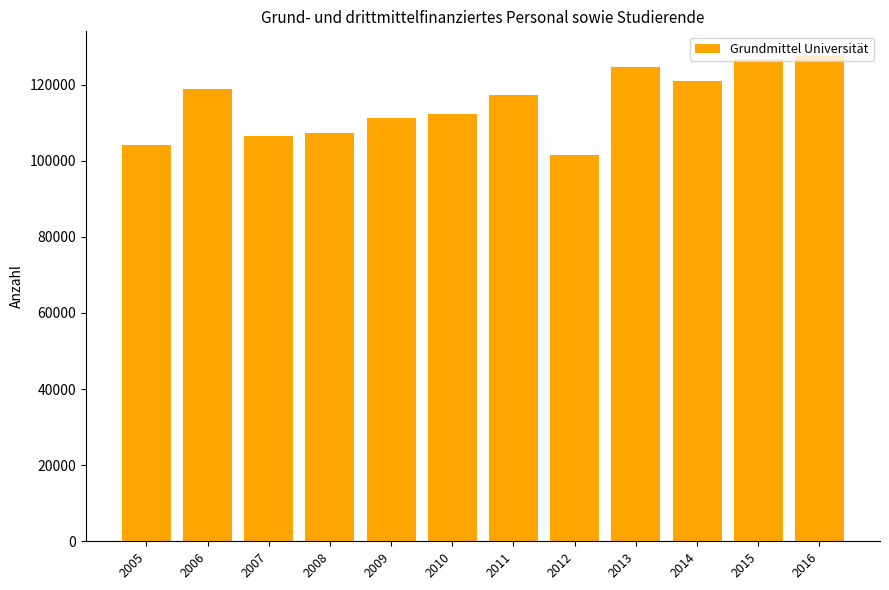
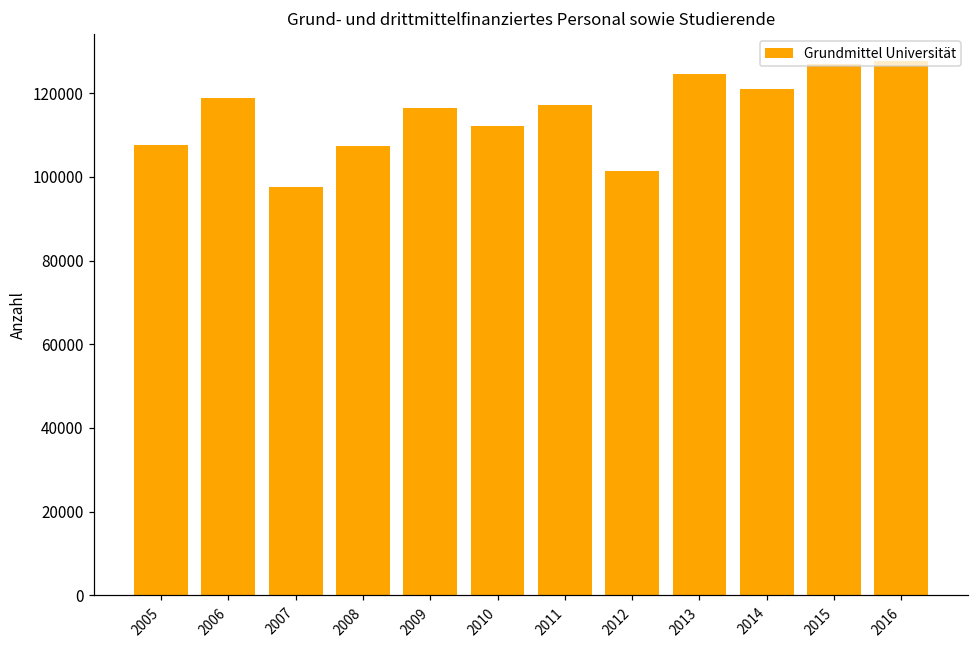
2005: 104000 -> 108000
2007: 107000 -> 98000
2009: 111000 -> 116000
